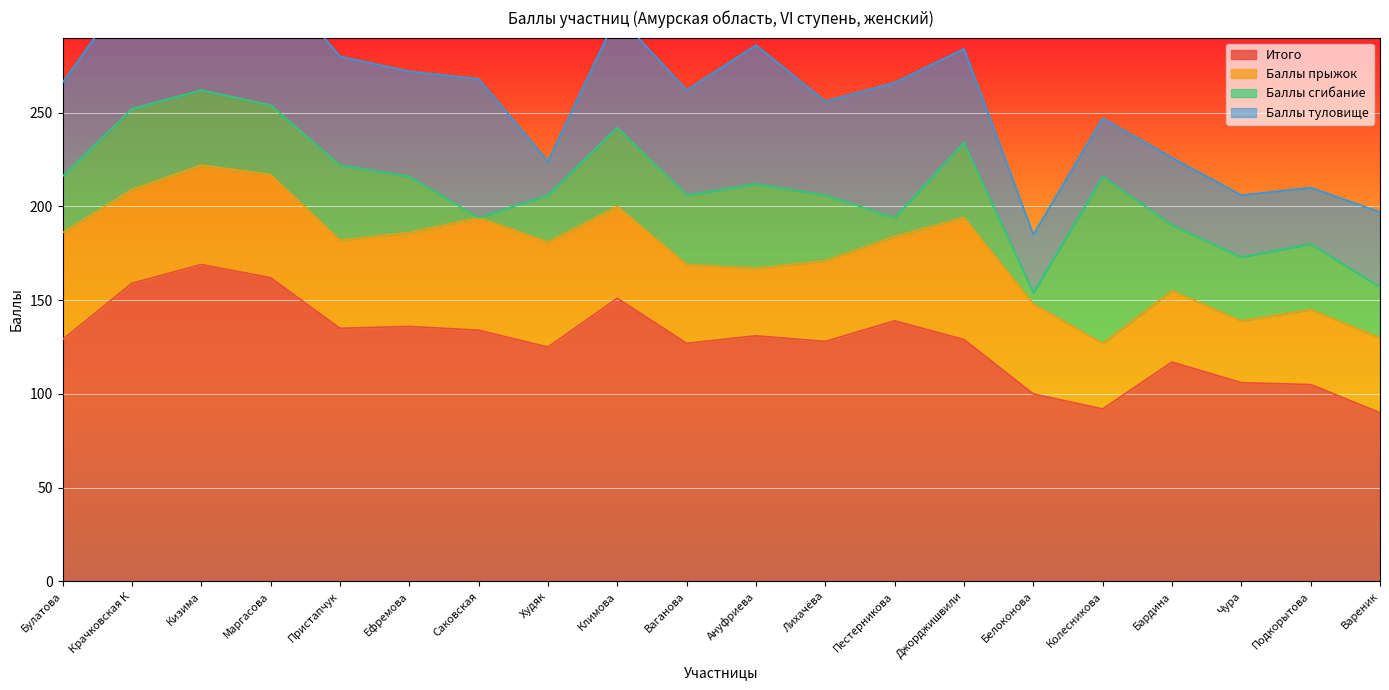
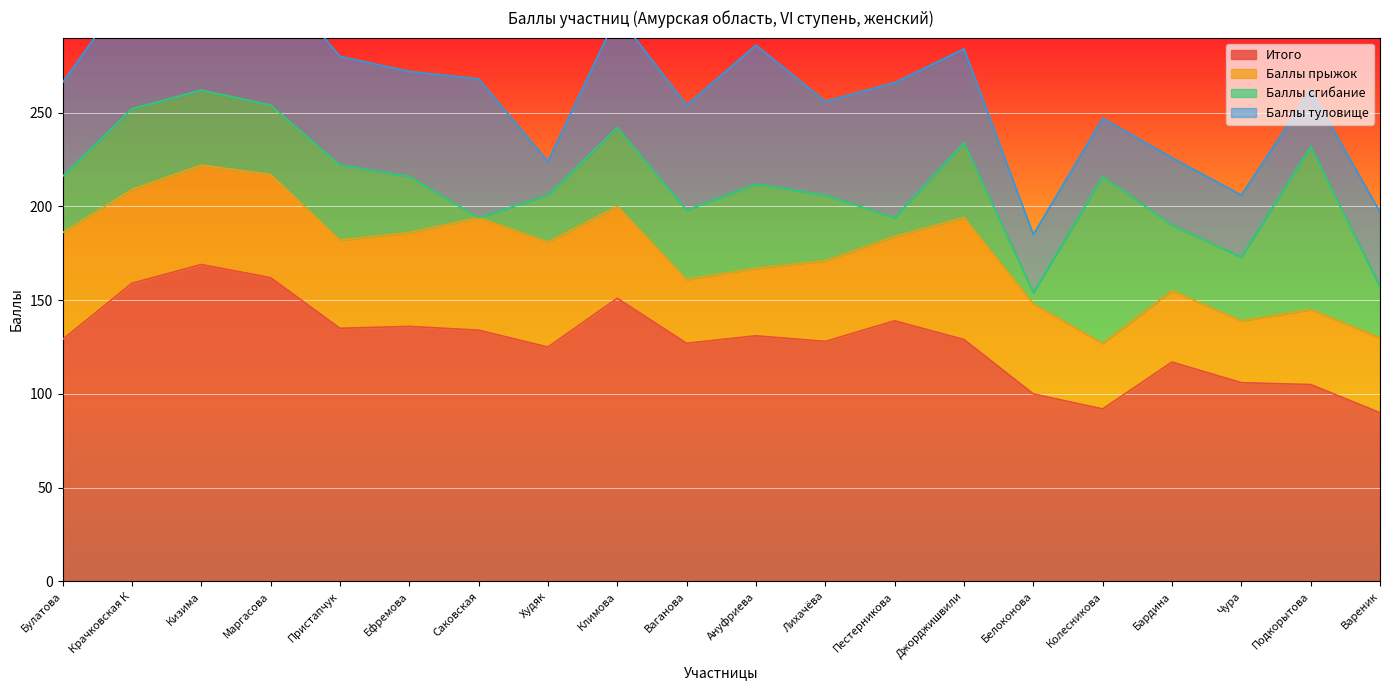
Баллы прыжок, Ваганова: 42 -> 34
Баллы сгибание, Подкорытова: 35 -> 87
